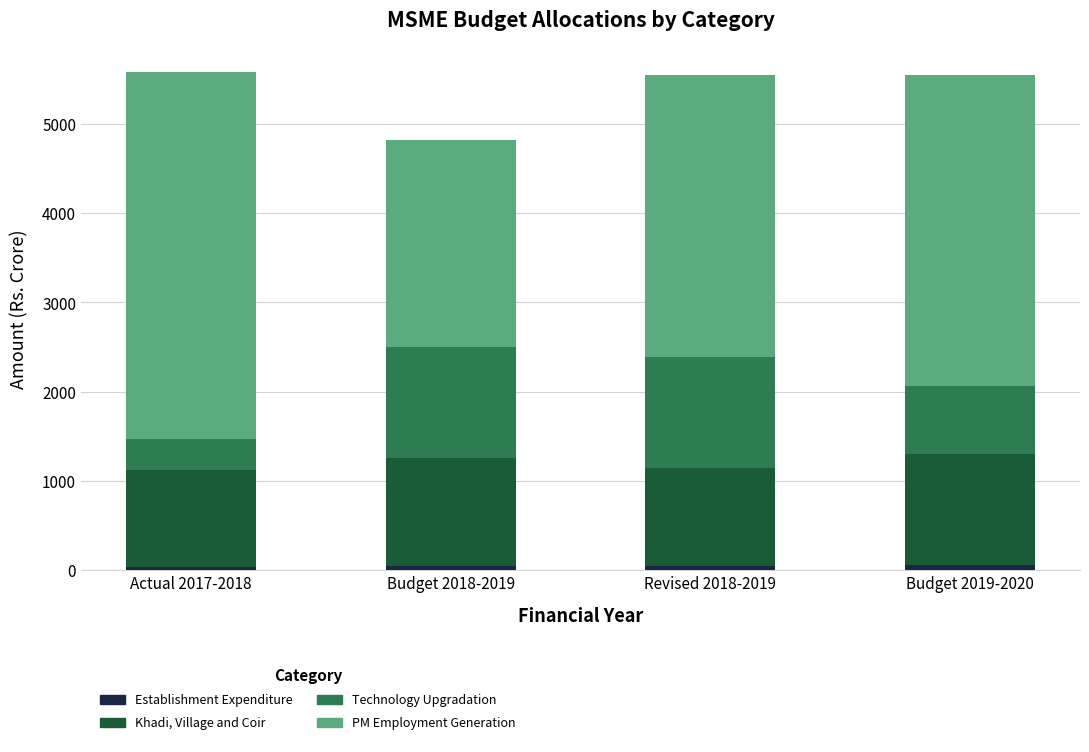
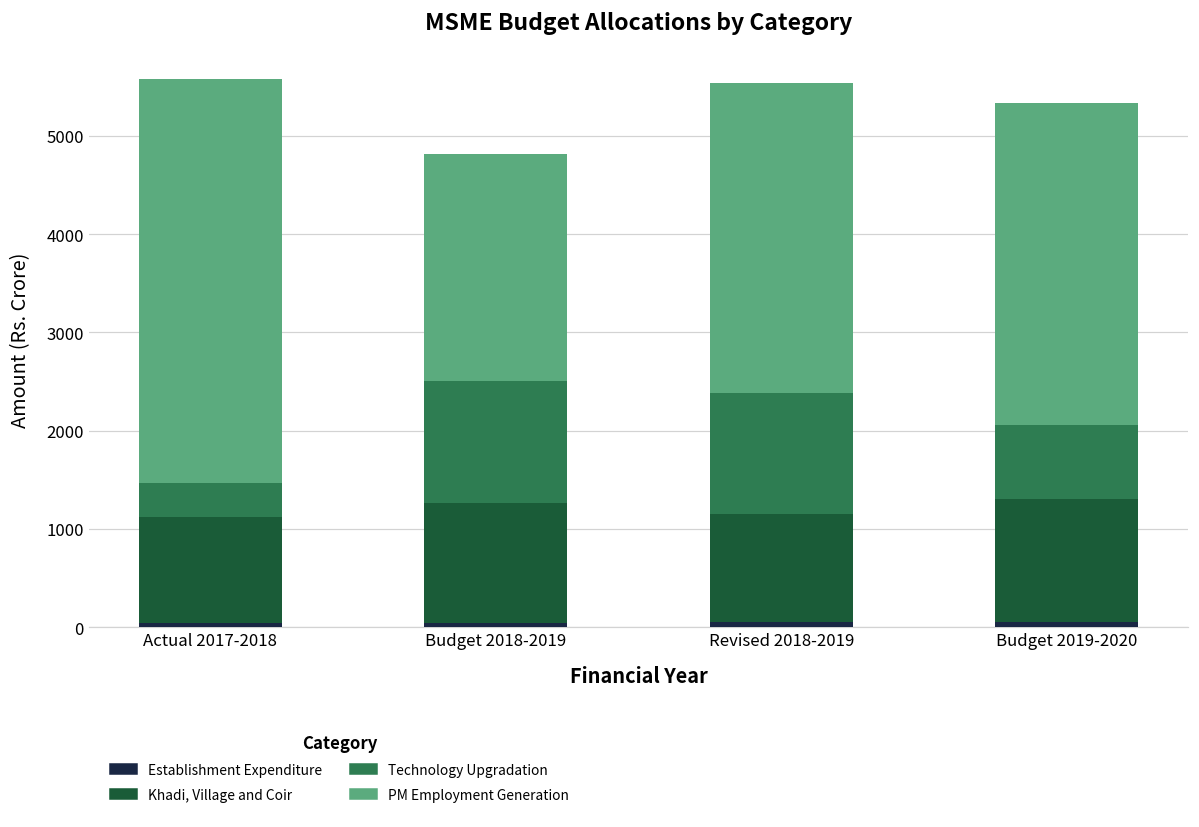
PM Employment Generation, Budget 2019-2020: 3500 -> 3300
